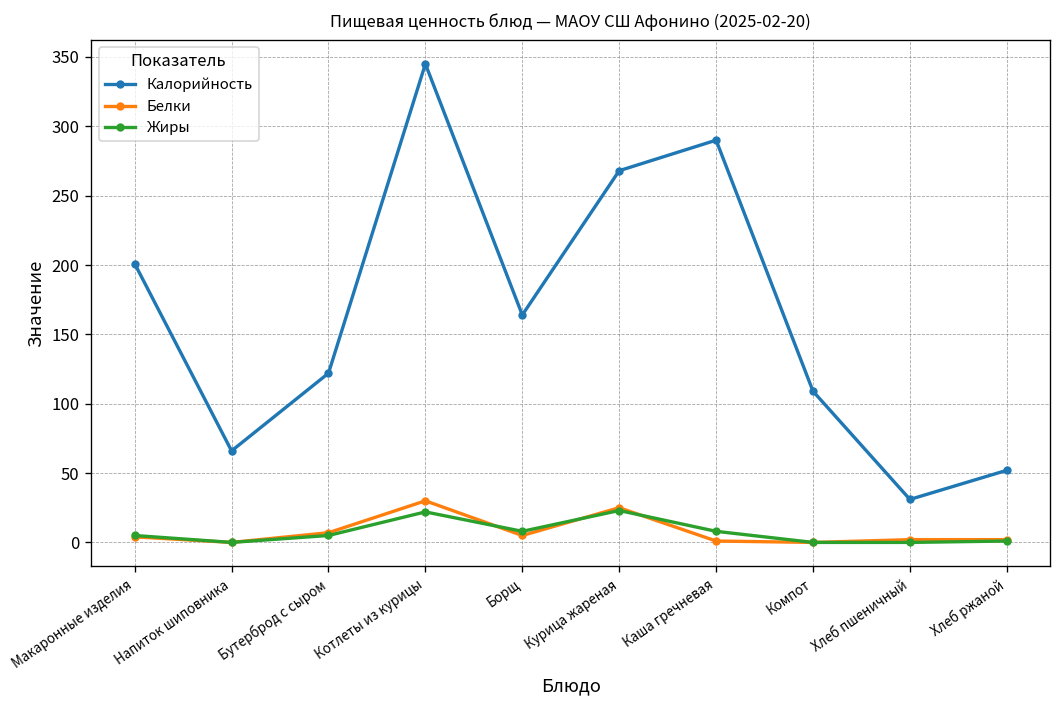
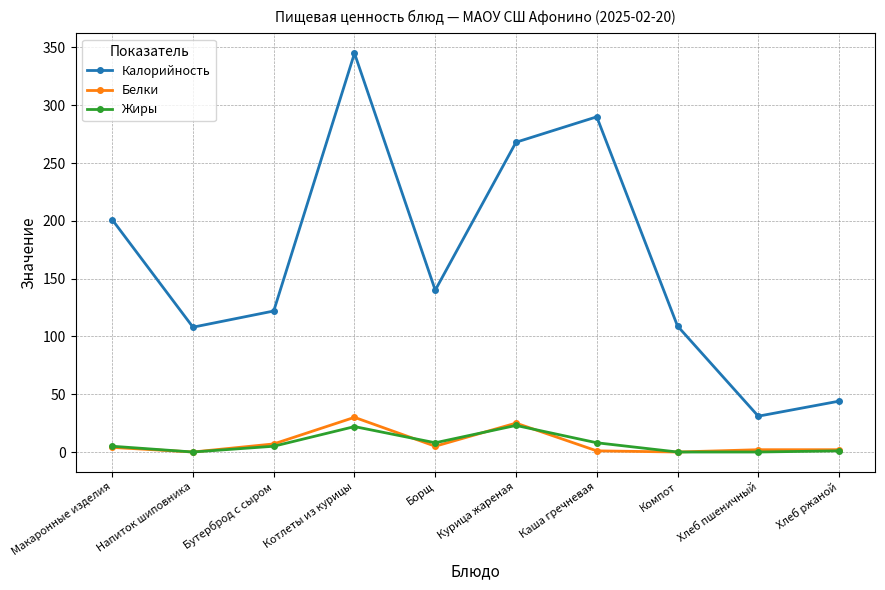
Калорийность, Напиток шиповника: 66 -> 108
Калорийность, Борщ: 164 -> 140
Калорийность, Хлеб ржаной: 52 -> 44
